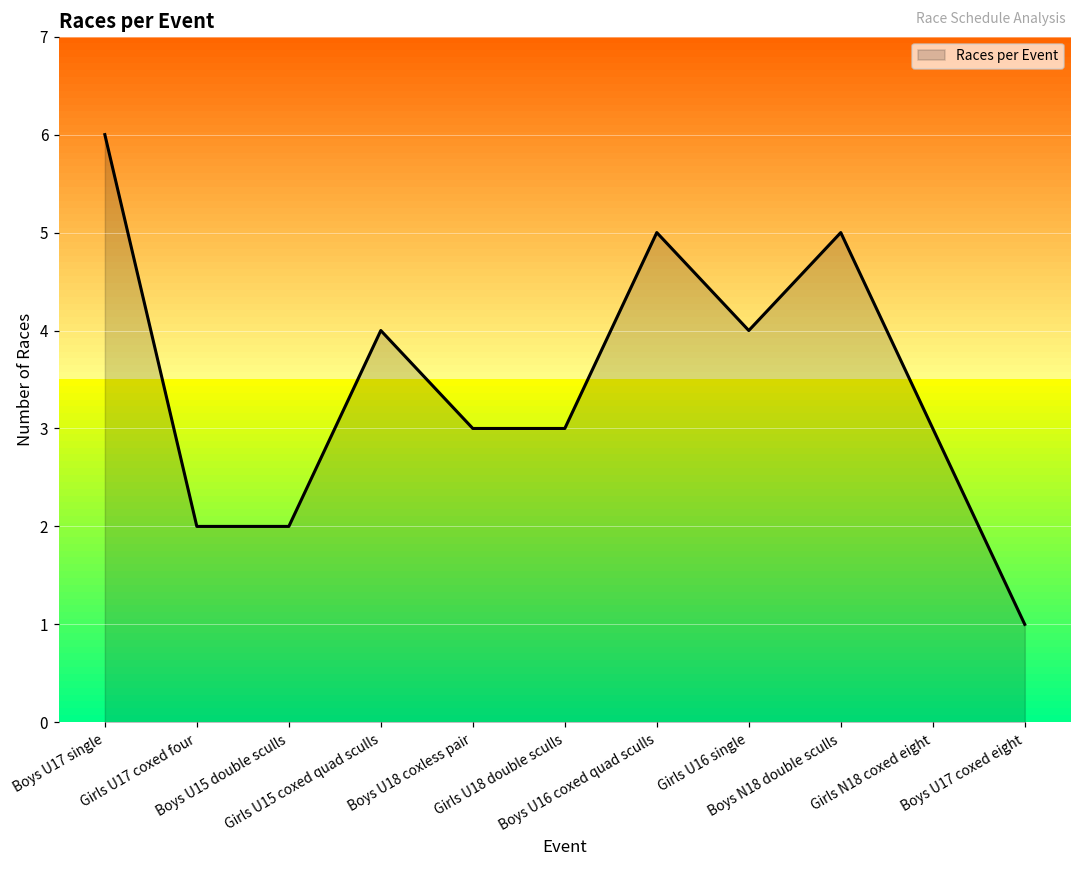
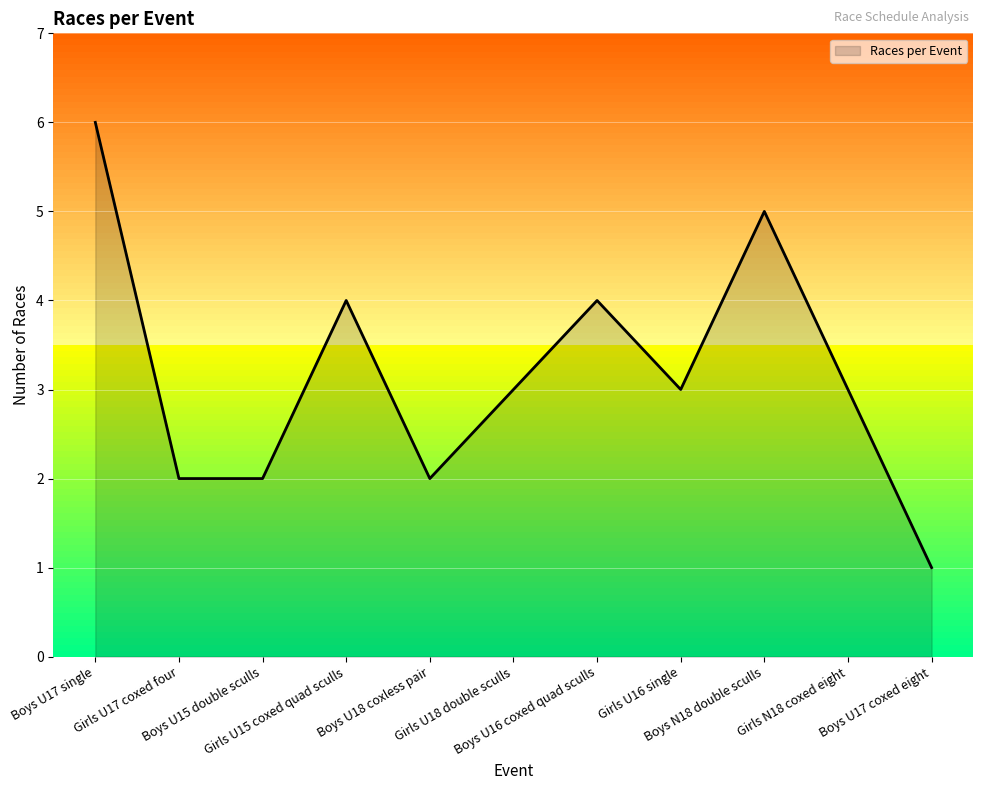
Boys U18 coxless pair: 3 -> 2
Boys U16 coxed quad sculls: 5 -> 4
Girls U16 single: 4 -> 3
